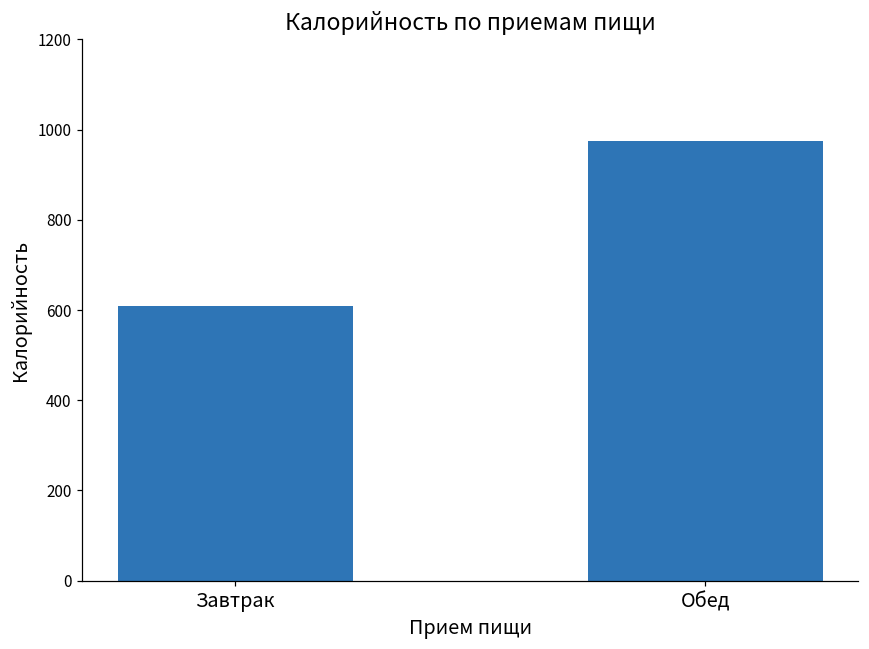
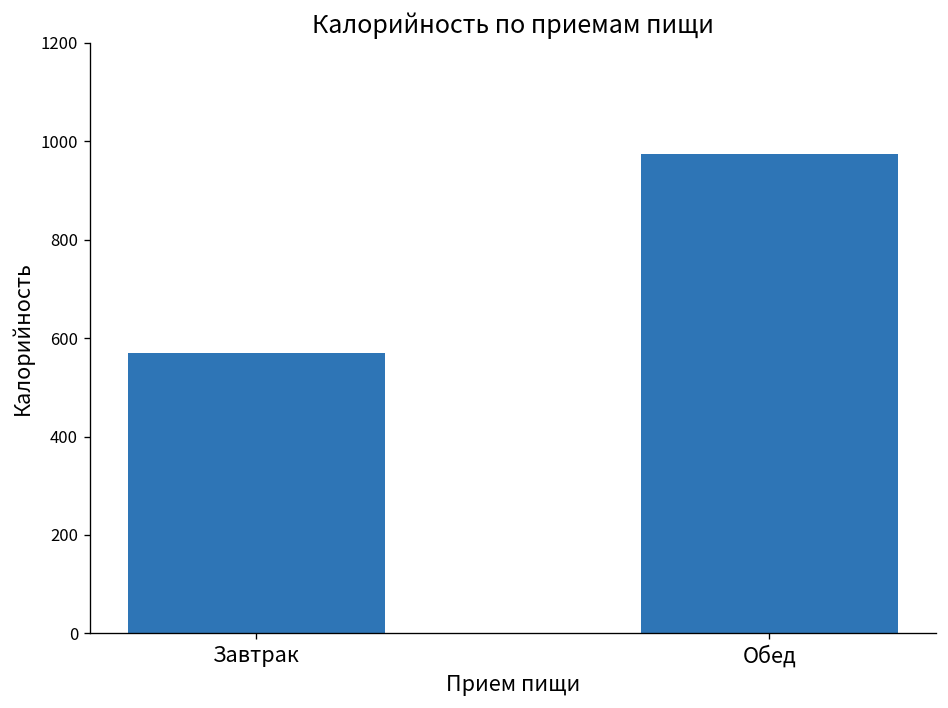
Завтрак: 610 -> 570
